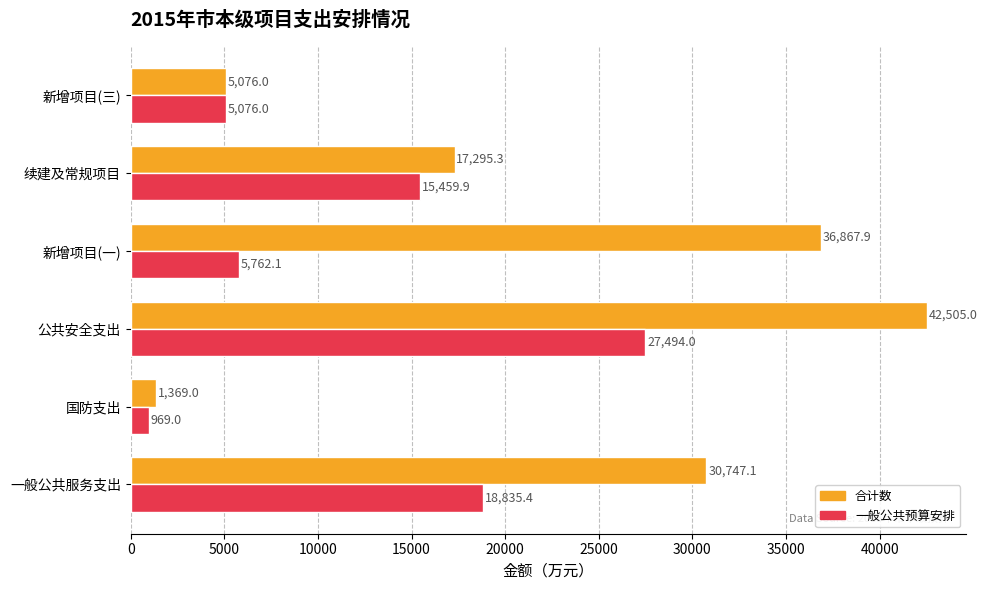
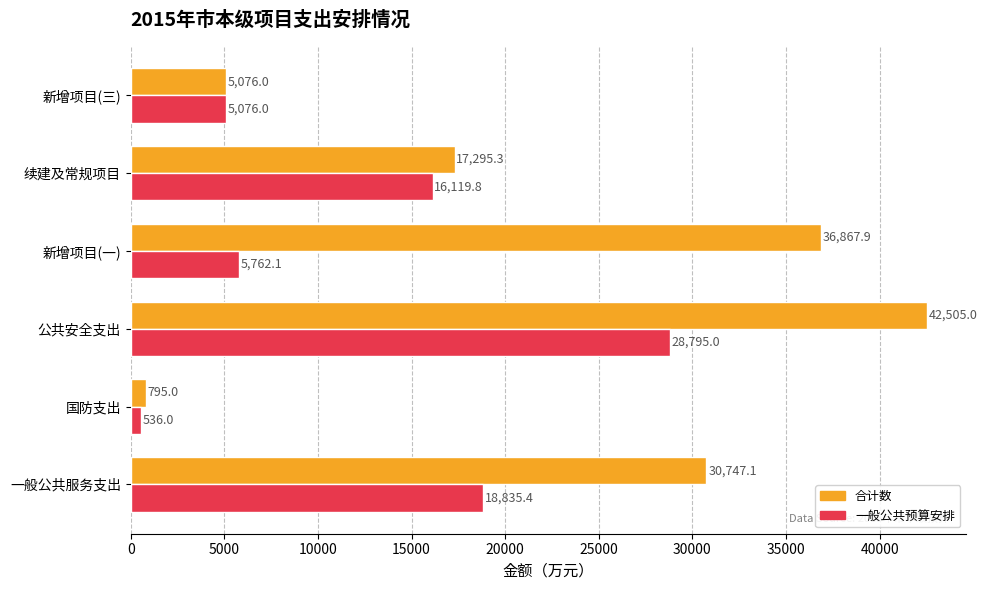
一般公共预算安排, 续建及常规项目: 15,459.9 -> 16,119.8
一般公共预算安排, 公共安全支出: 27,494.0 -> 28,795.0
合计数, 国防支出: 1,369.0 -> 795.0
一般公共预算安排, 国防支出: 969.0 -> 536.0
